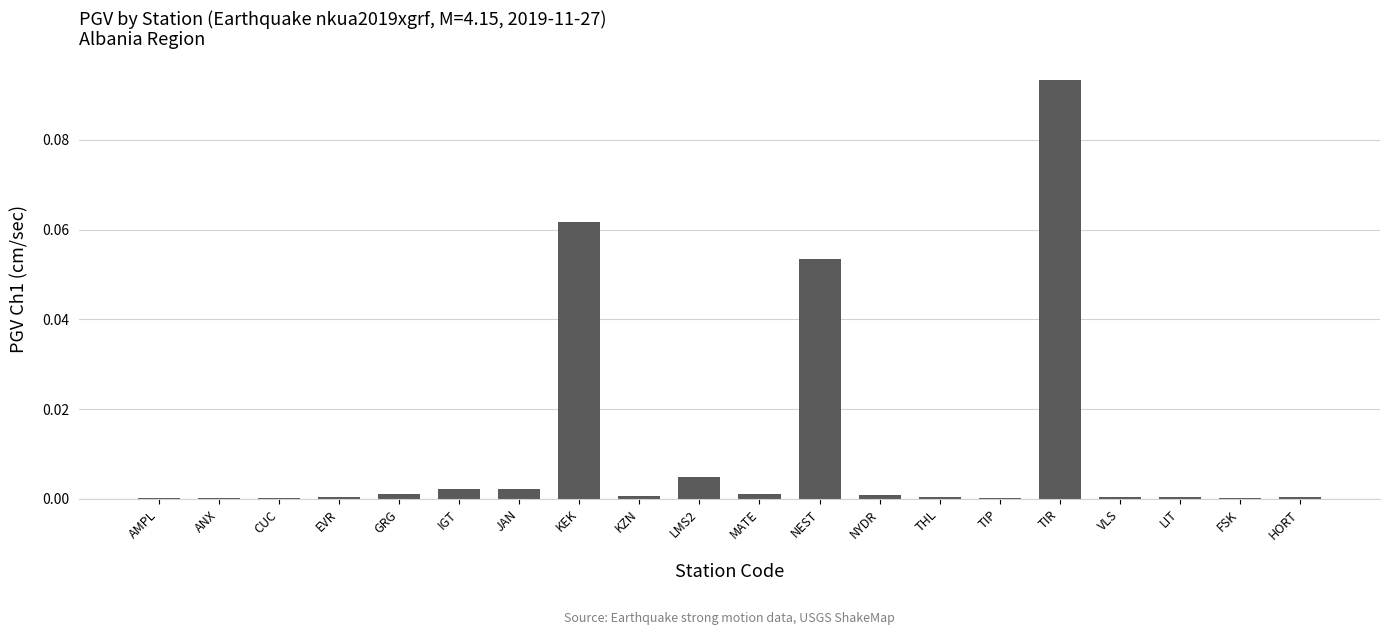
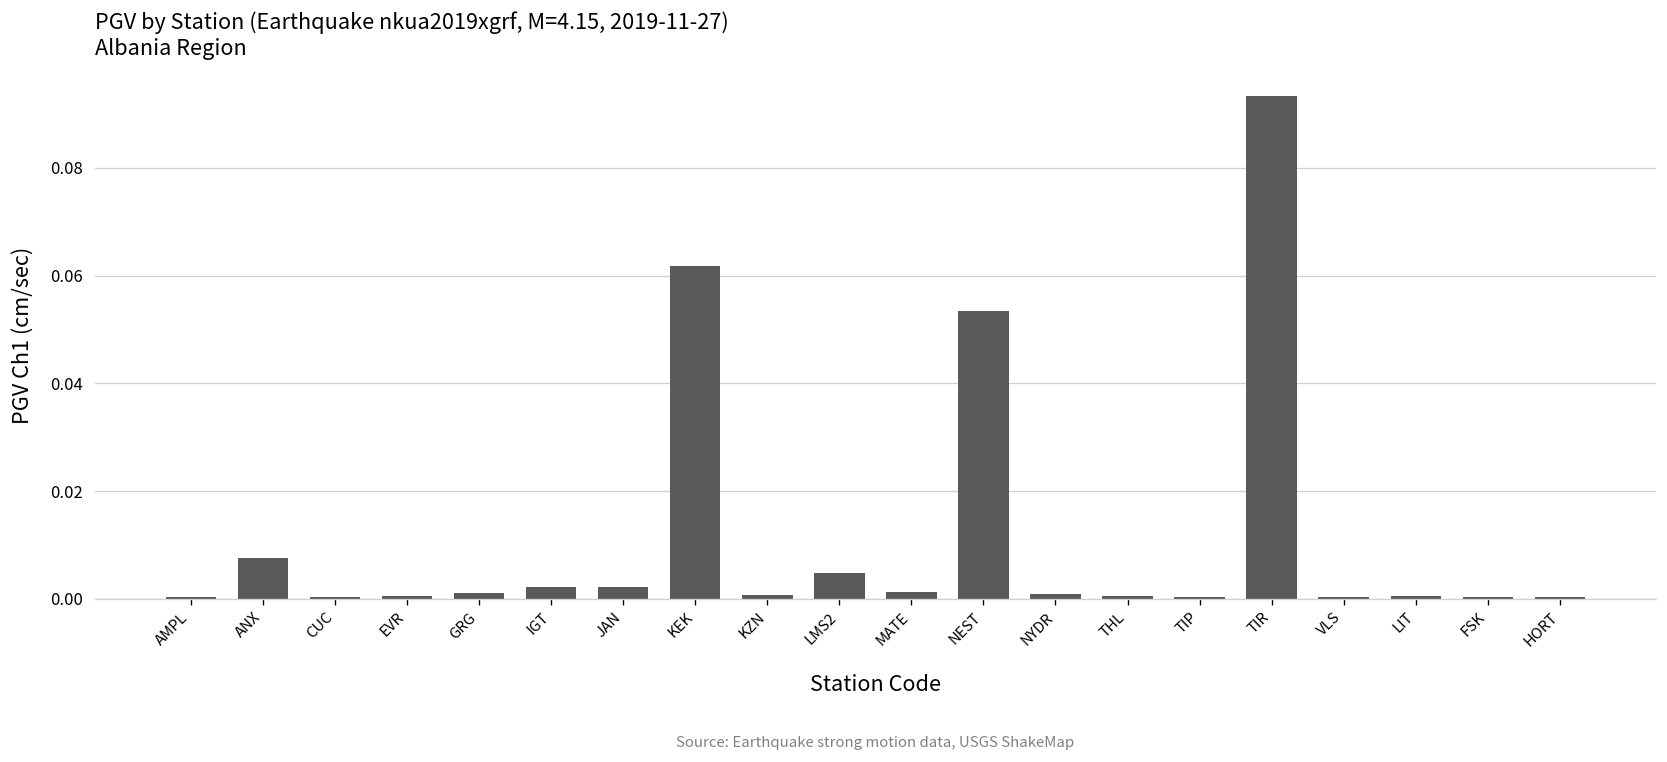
ANX: 0.000 -> 0.008
